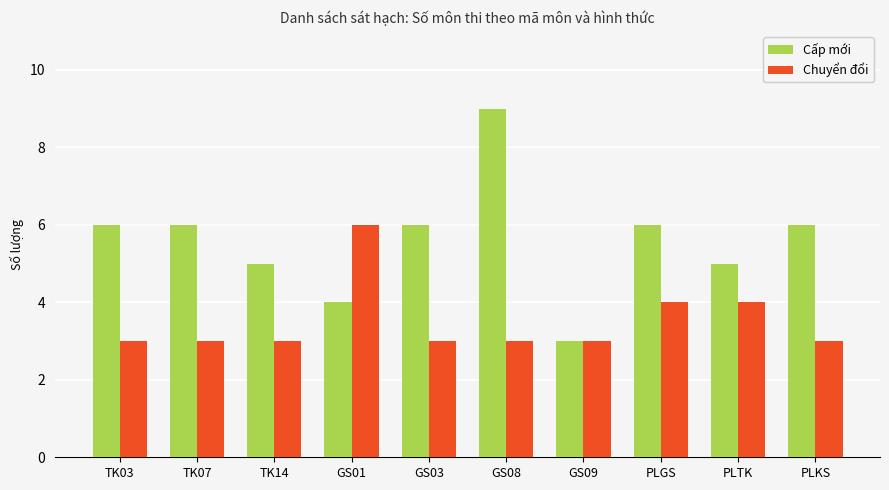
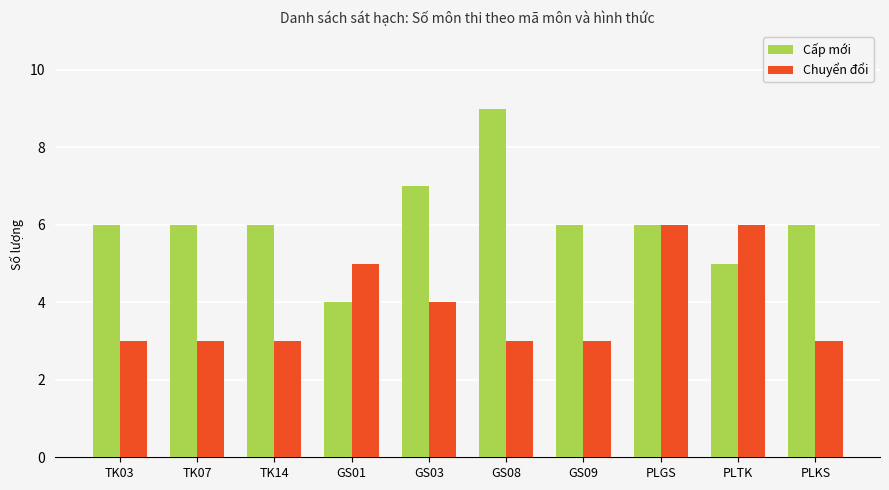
Cấp mới, TK14: 5 -> 6
Chuyển đổi, GS01: 6 -> 5
Cấp mới, GS03: 6 -> 7
Chuyển đổi, GS03: 3 -> 4
Cấp mới, GS09: 3 -> 6
Chuyển đổi, PLGS: 4 -> 6
Chuyển đổi, PLTK: 4 -> 6
